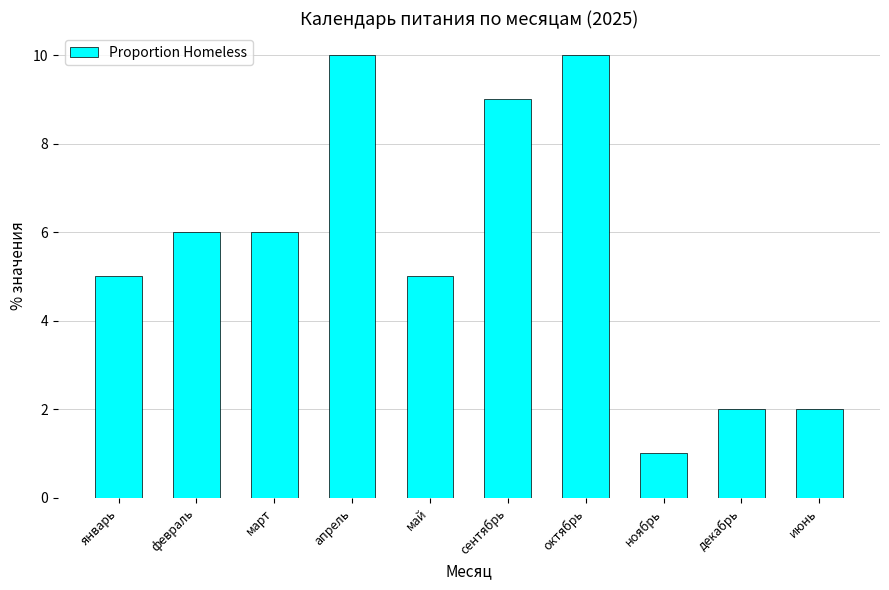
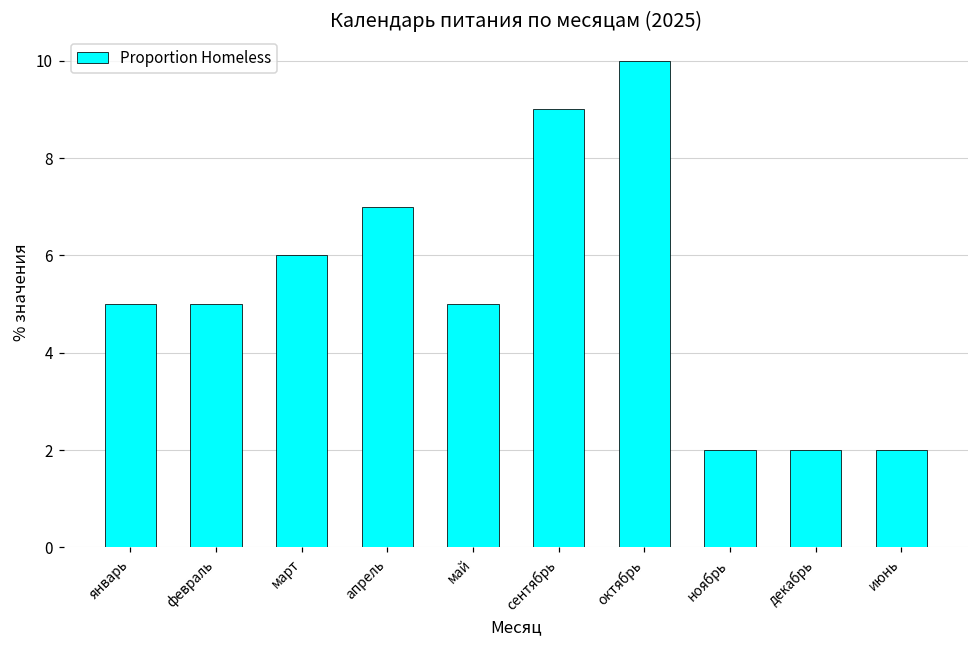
февраль: 6 -> 5
апрель: 10 -> 7
ноябрь: 1 -> 2
